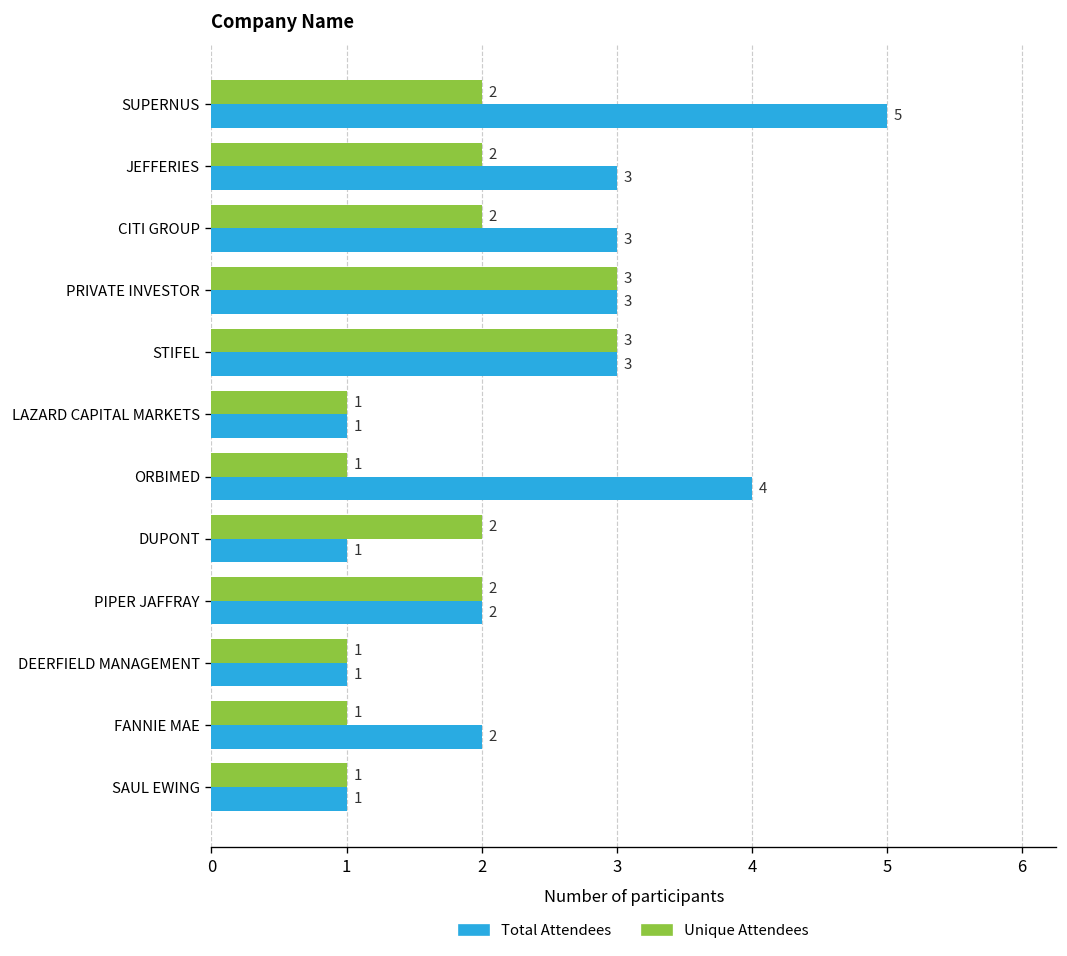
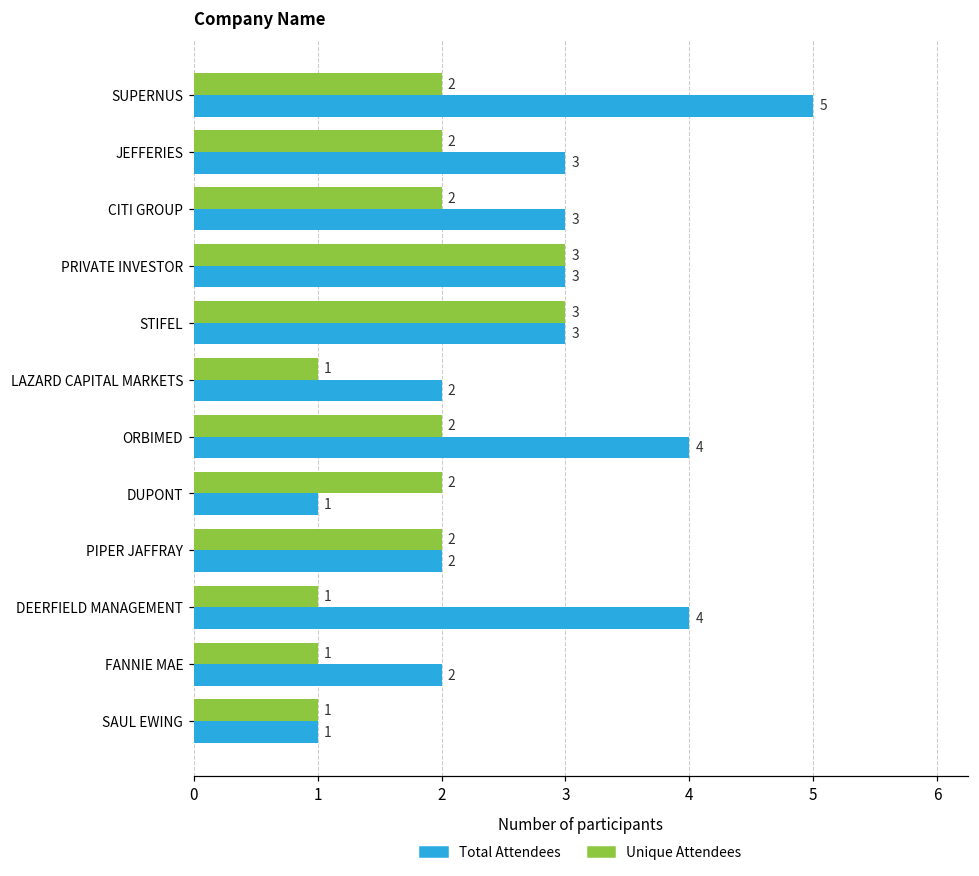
Total Attendees, LAZARD CAPITAL MARKETS: 1 -> 2
Unique Attendees, ORBIMED: 1 -> 2
Total Attendees, DEERFIELD MANAGEMENT: 1 -> 4
